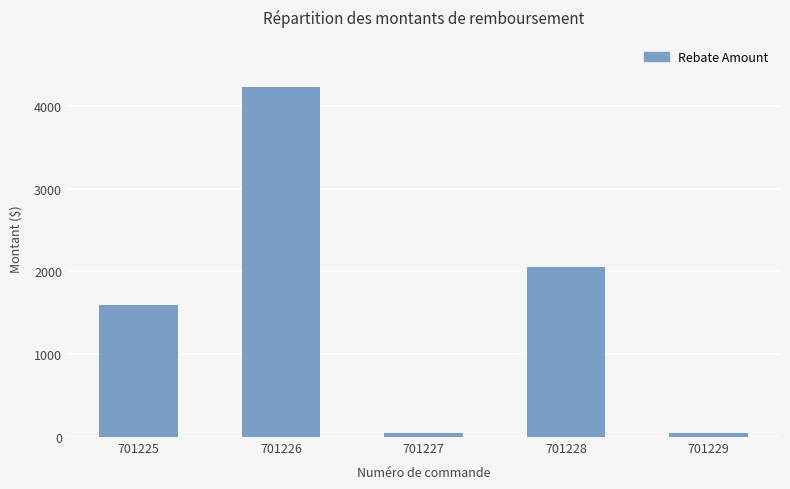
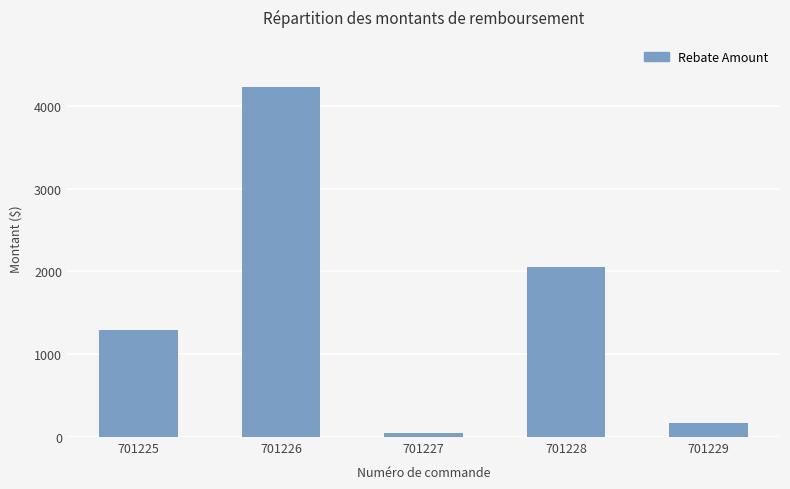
701225: 1600 -> 1300
701229: 100 -> 200
